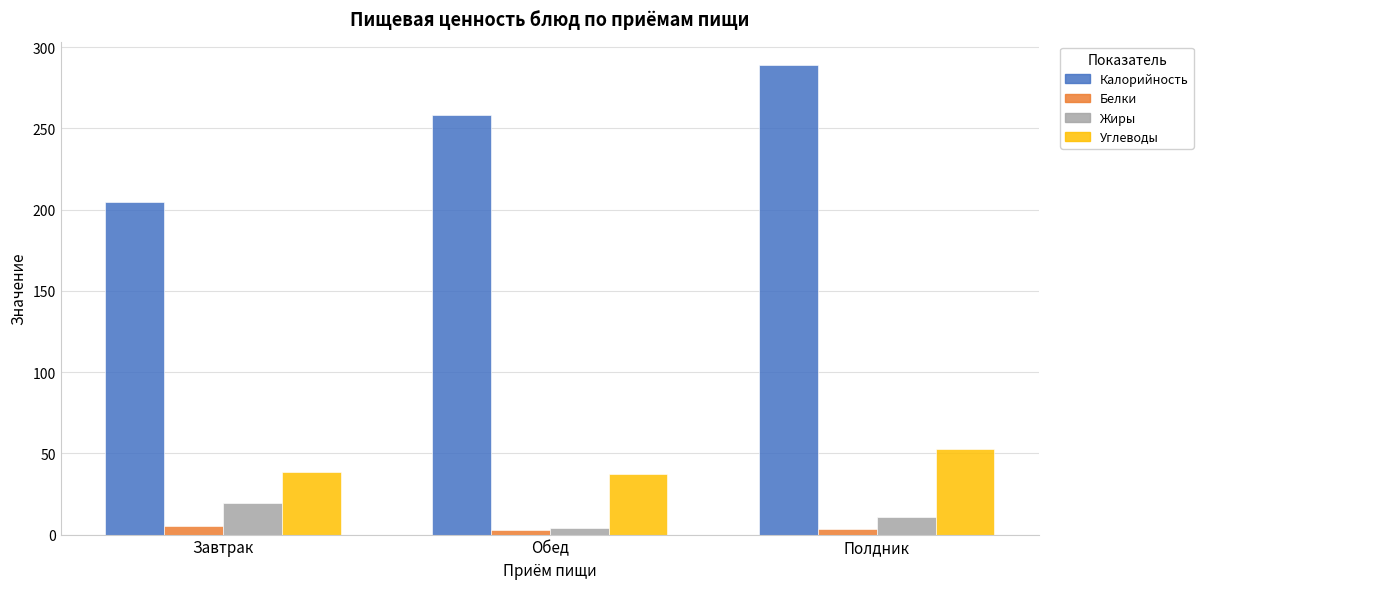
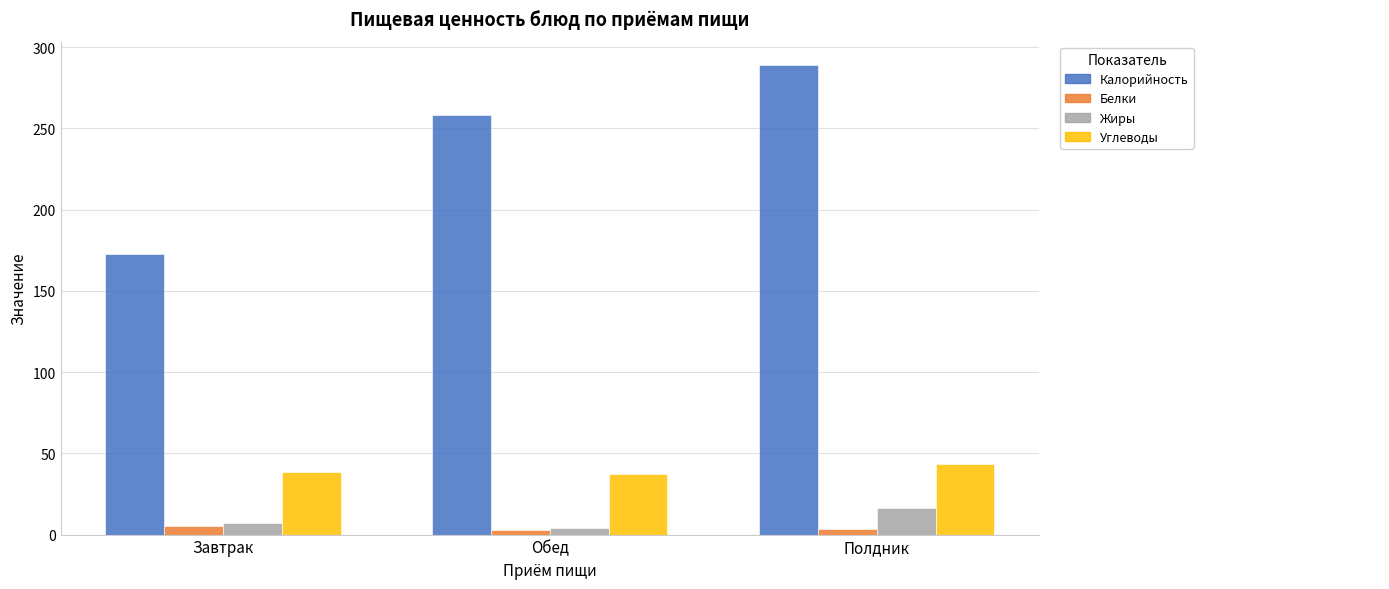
Калорийность, Завтрак: 205 -> 173
Жиры, Завтрак: 20 -> 7
Жиры, Полдник: 11 -> 16
Углеводы, Полдник: 52 -> 43
